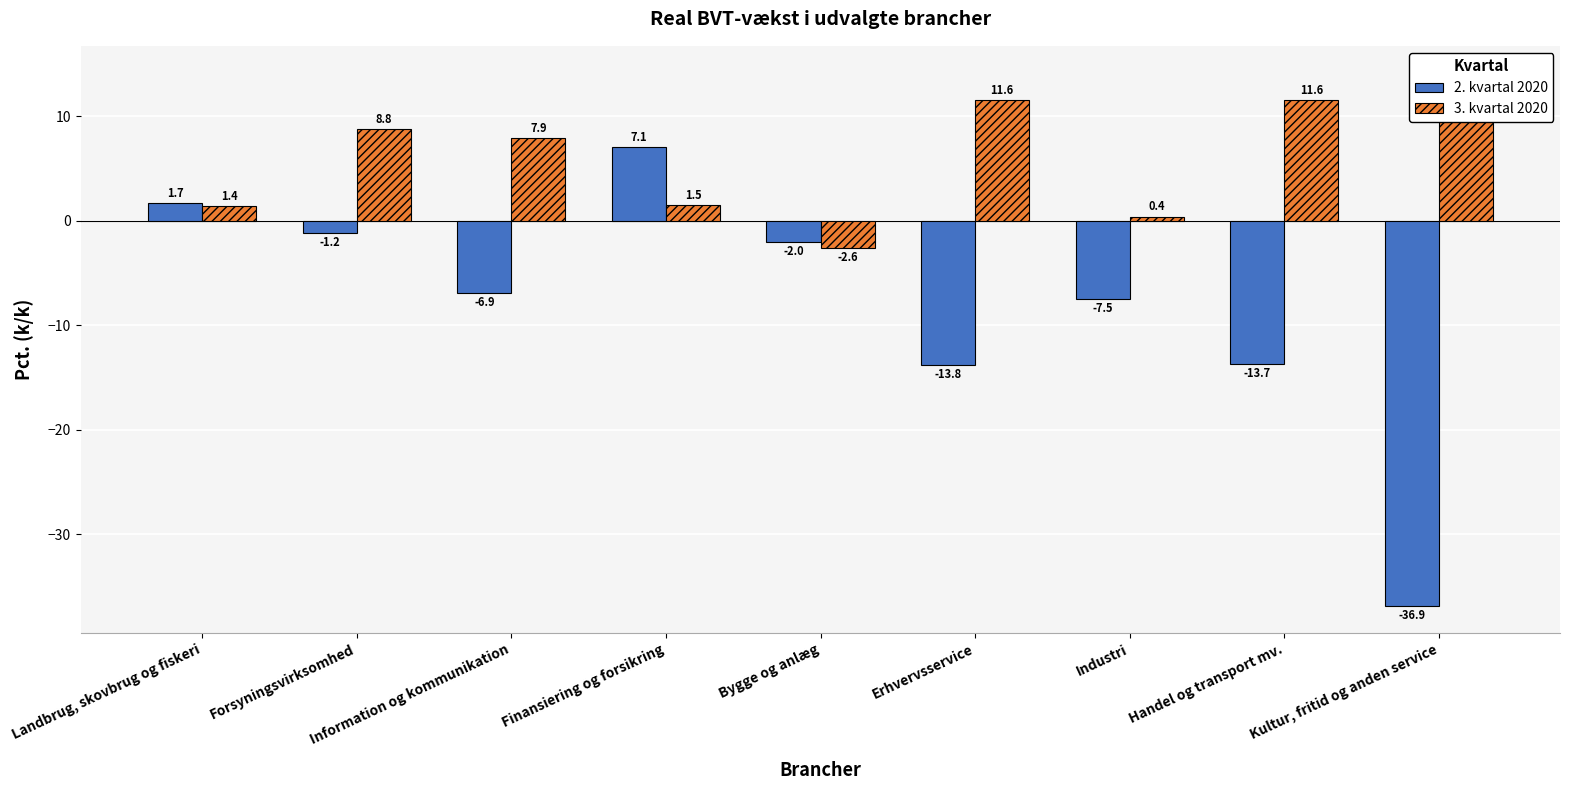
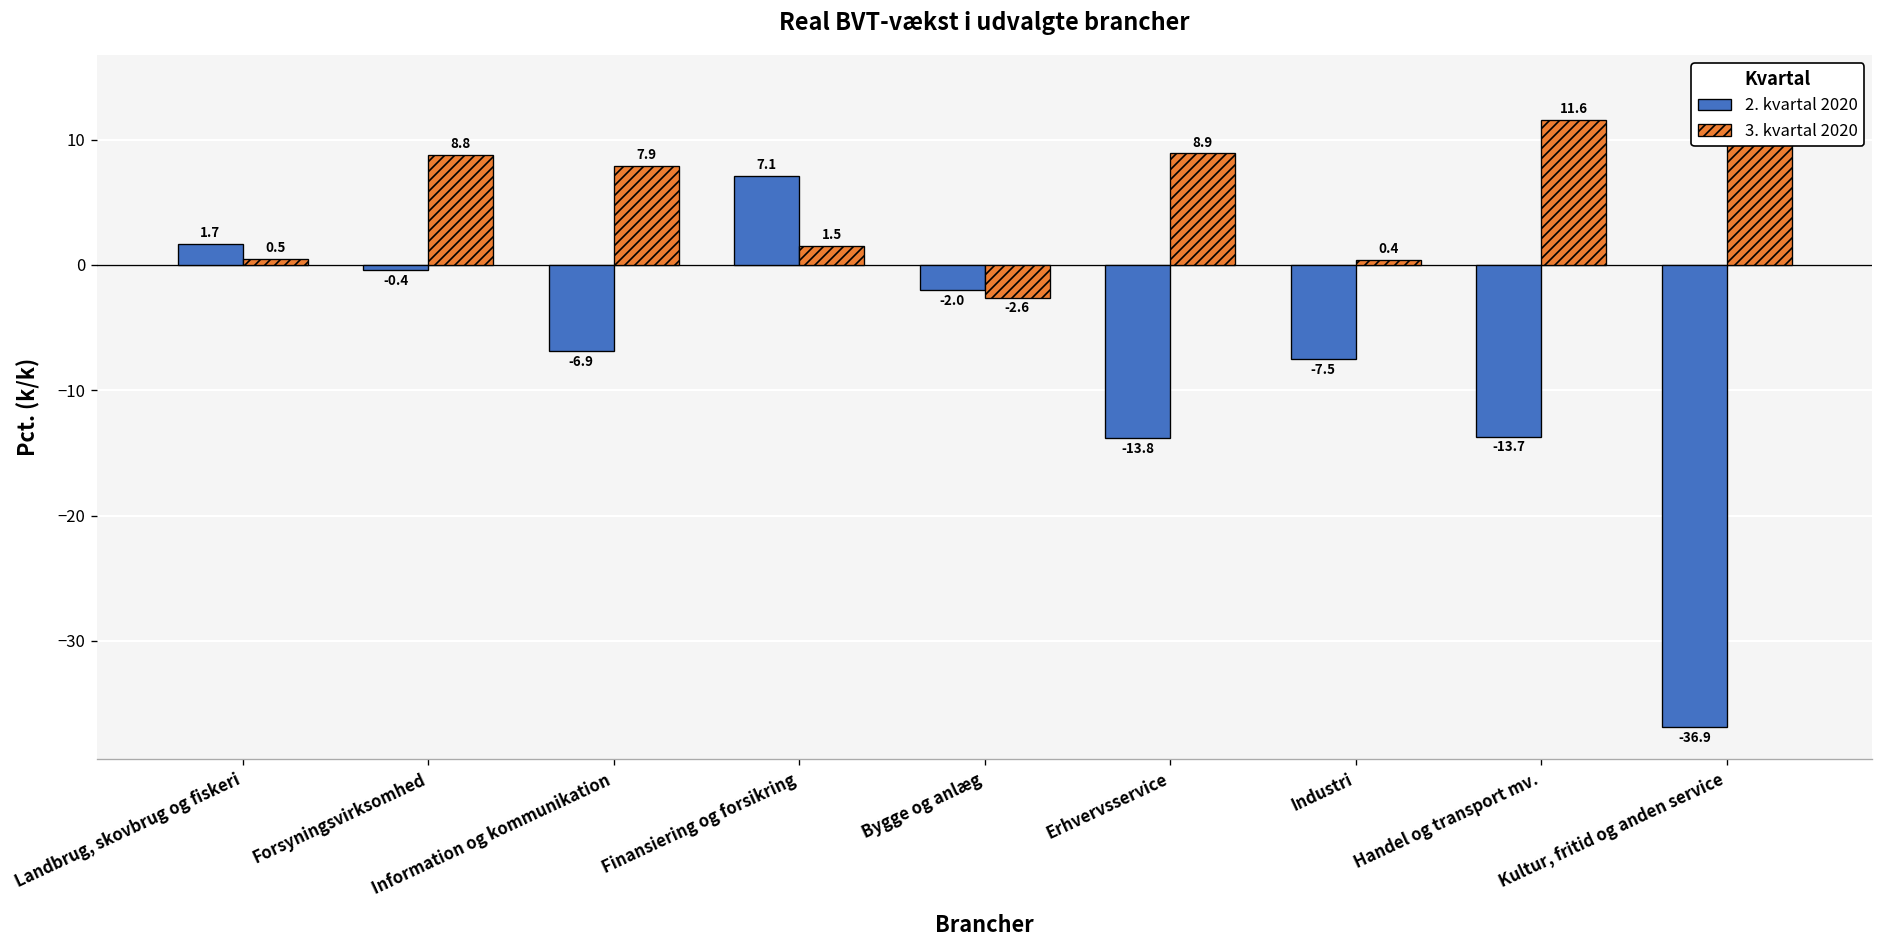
3. kvartal 2020, Landbrug, skovbrug og fiskeri: 1.4 -> 0.5
2. kvartal 2020, Forsyningsvirksomhed: -1.2 -> -0.4
3. kvartal 2020, Erhvervsservice: 11.6 -> 8.9
